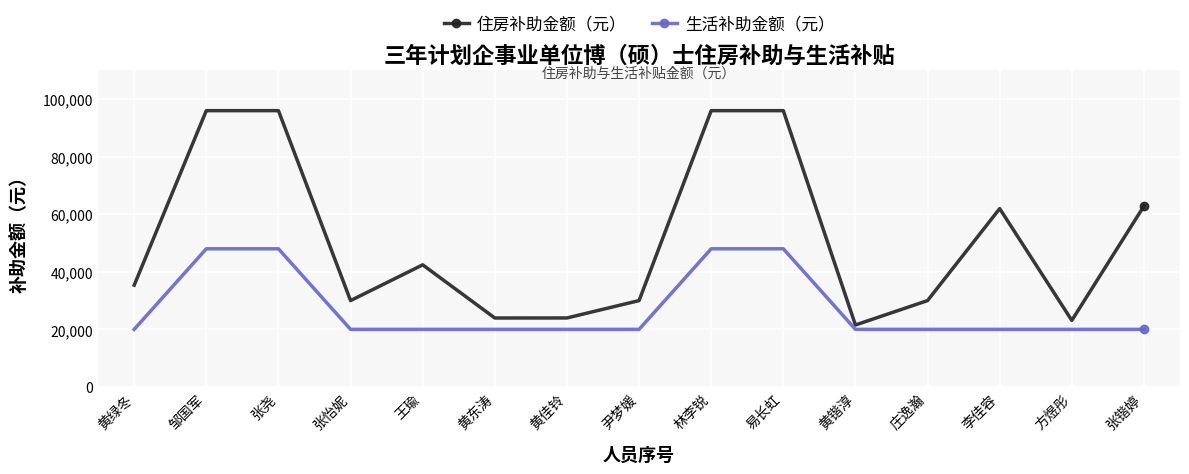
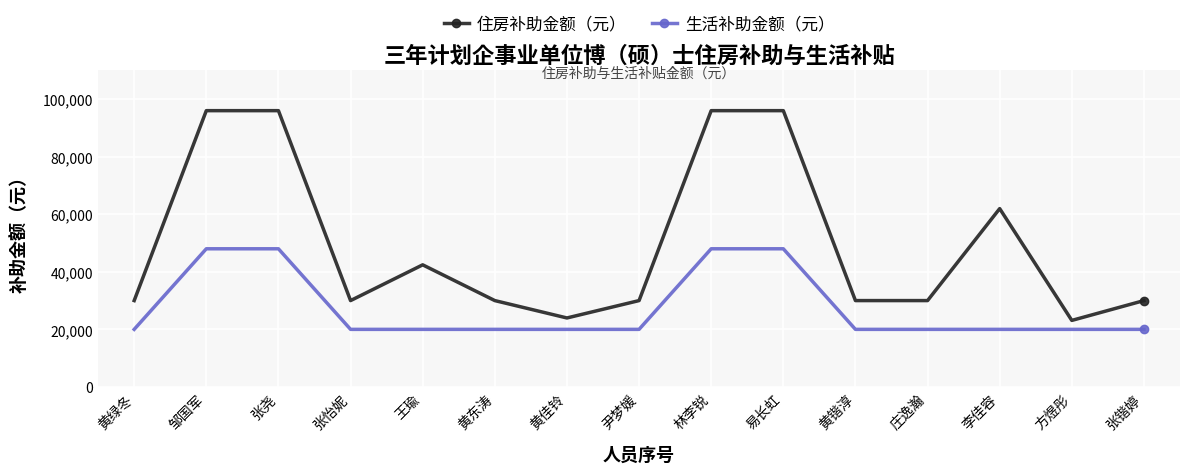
住房补助金额（元）, 黄绿冬: 35,000 -> 30,000
住房补助金额（元）, 黄东涛: 24,000 -> 30,000
住房补助金额（元）, 黄锴淳: 22,000 -> 30,000
住房补助金额（元）, 张锴婷: 63,000 -> 30,000
